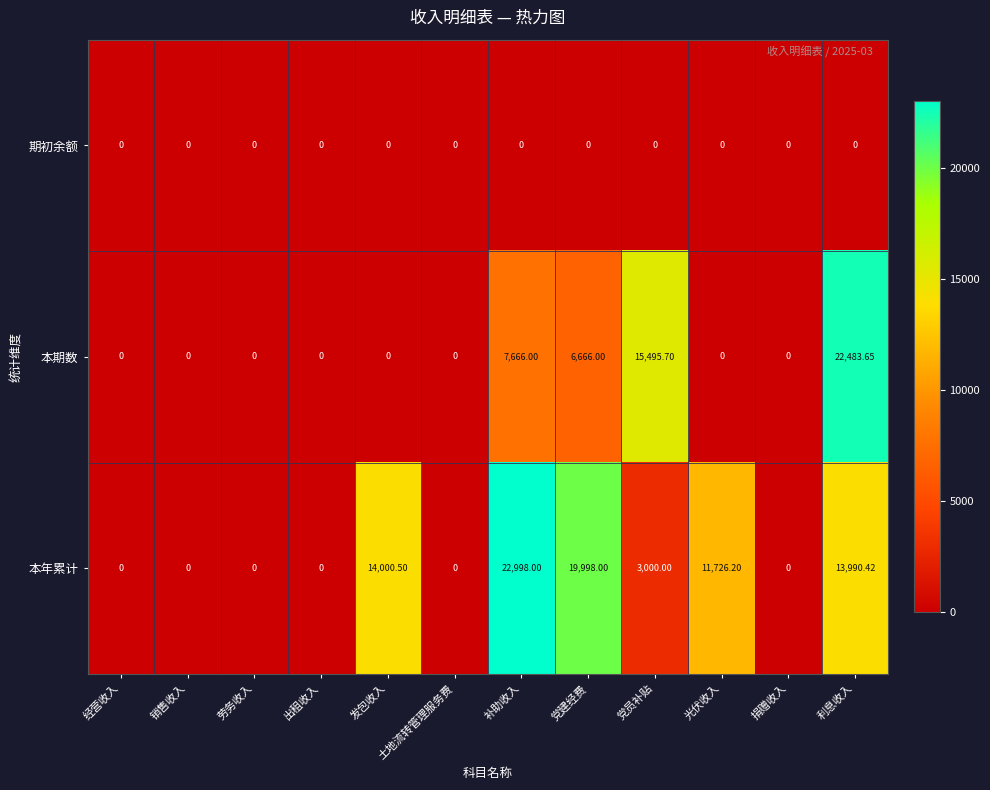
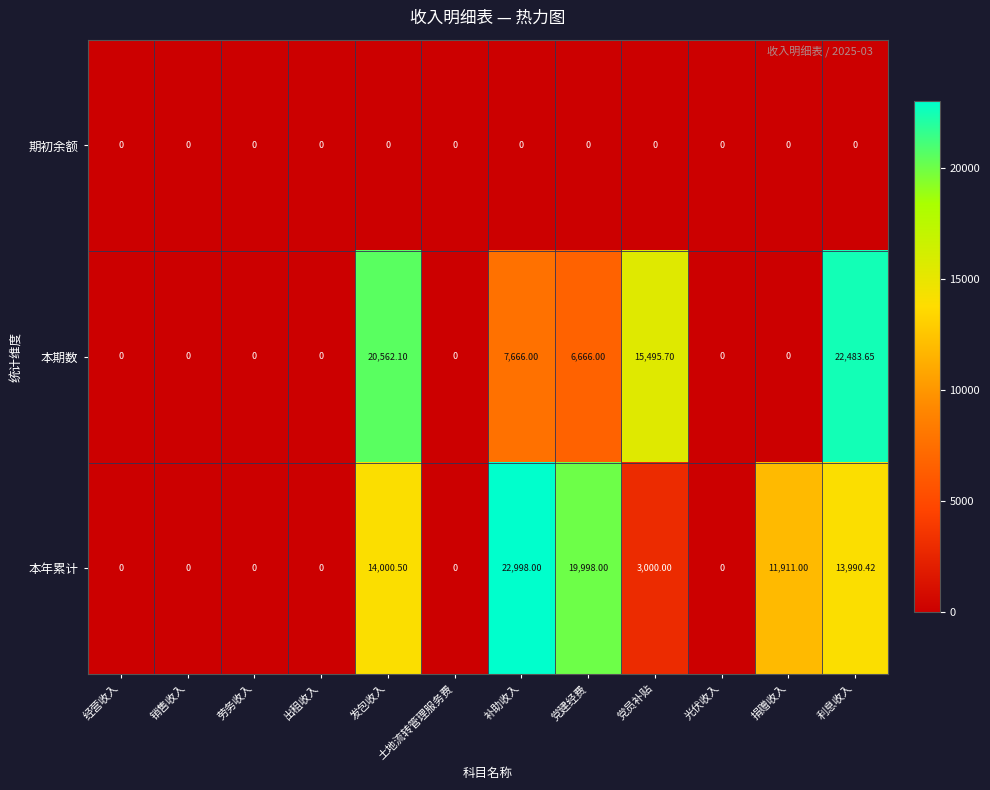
本期数, 发包收入: 0 -> 20,562.10
本年累计, 光伏收入: 11,726.20 -> 0
本年累计, 捐赠收入: 0 -> 11,911.00
